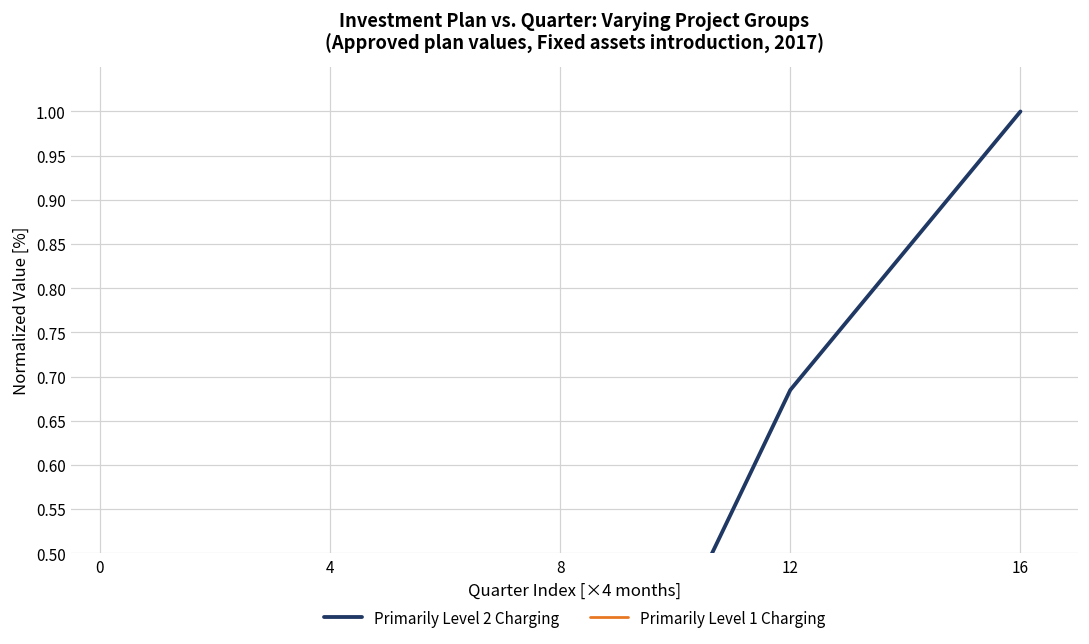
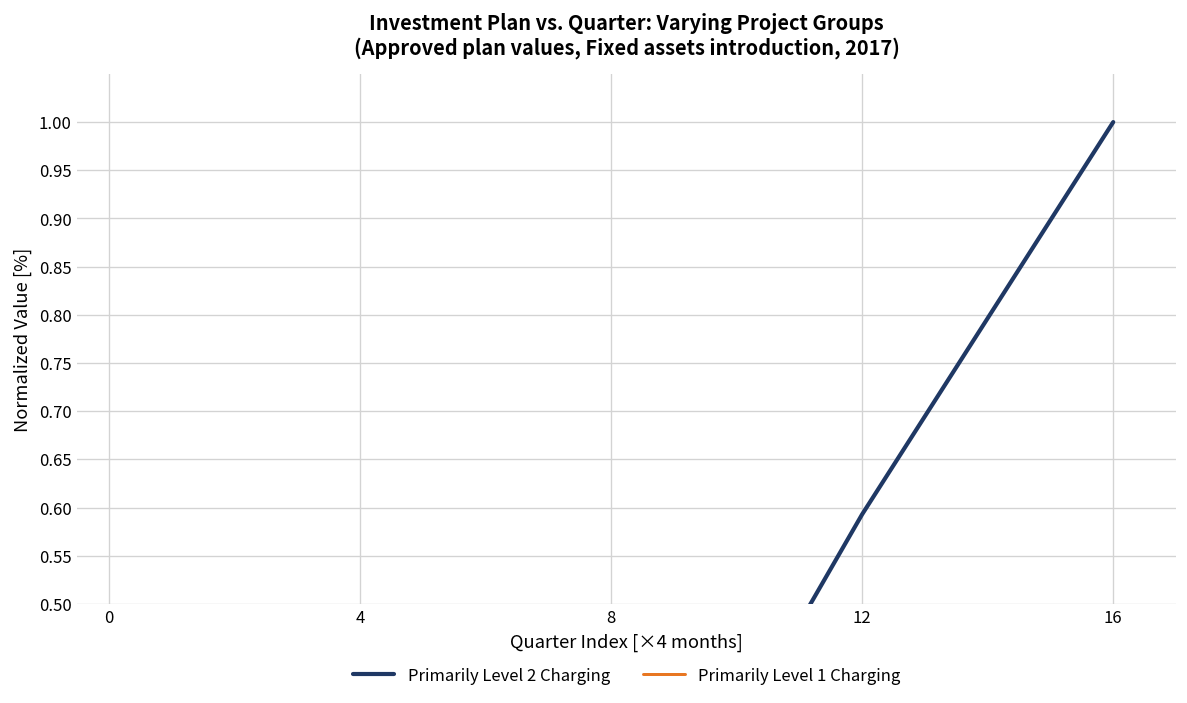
Primarily Level 2 Charging, 12: 0.68 -> 0.59
